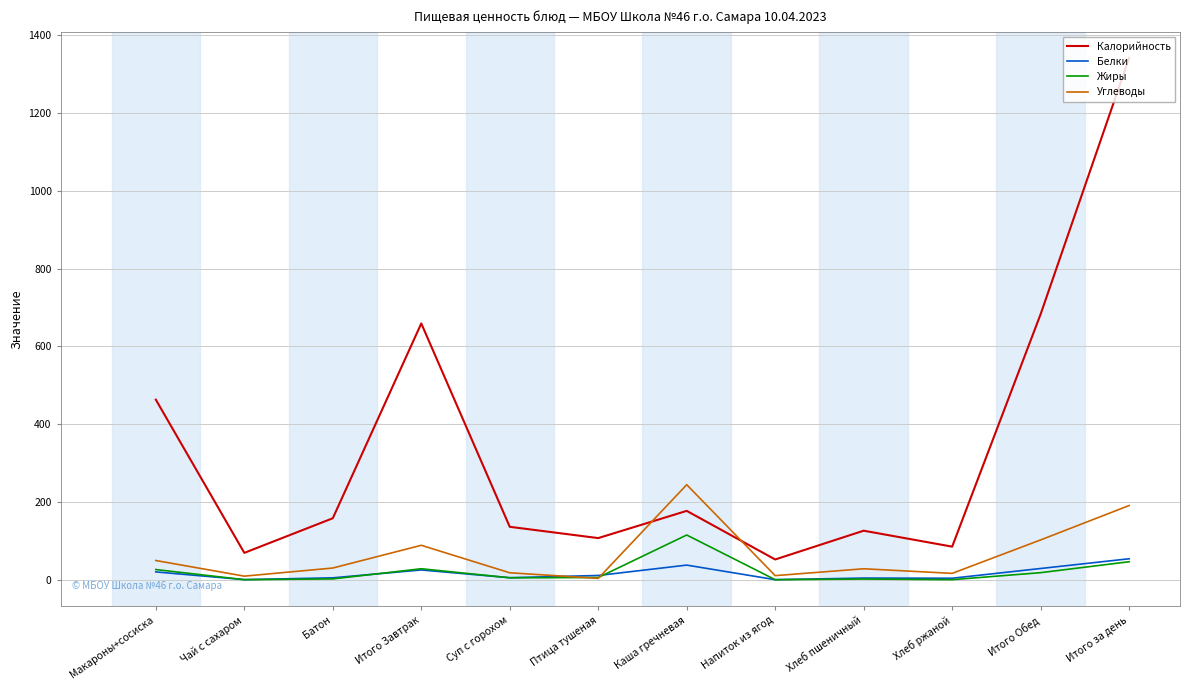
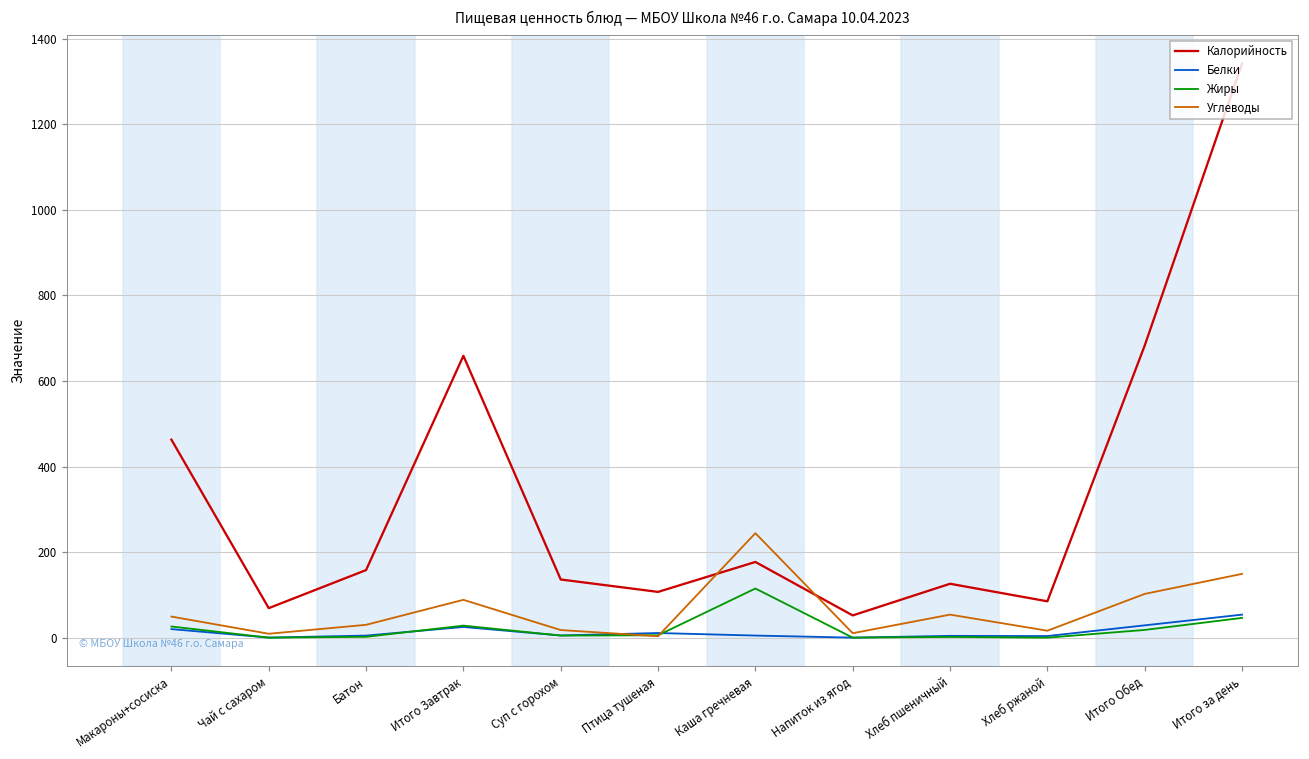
Белки, Каша гречневая: 40 -> 0
Углеводы, Хлеб пшеничный: 30 -> 50
Углеводы, Итого за день: 190 -> 150
